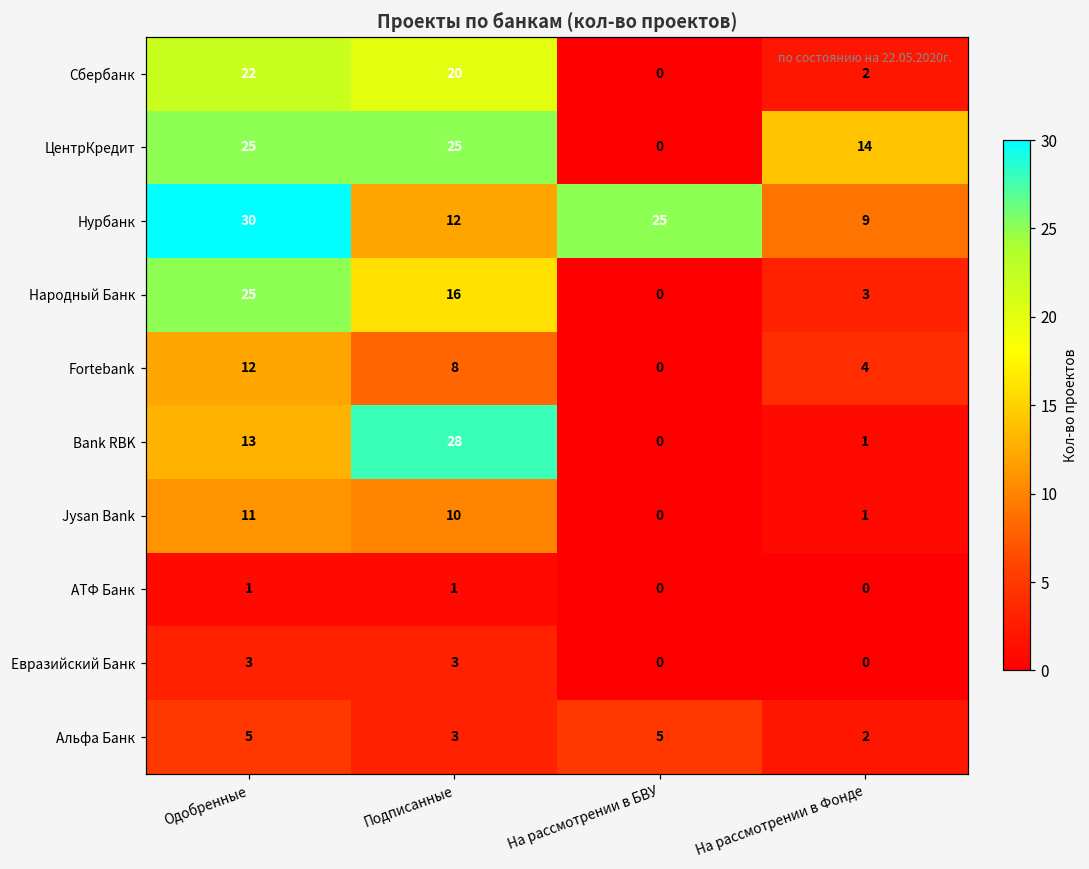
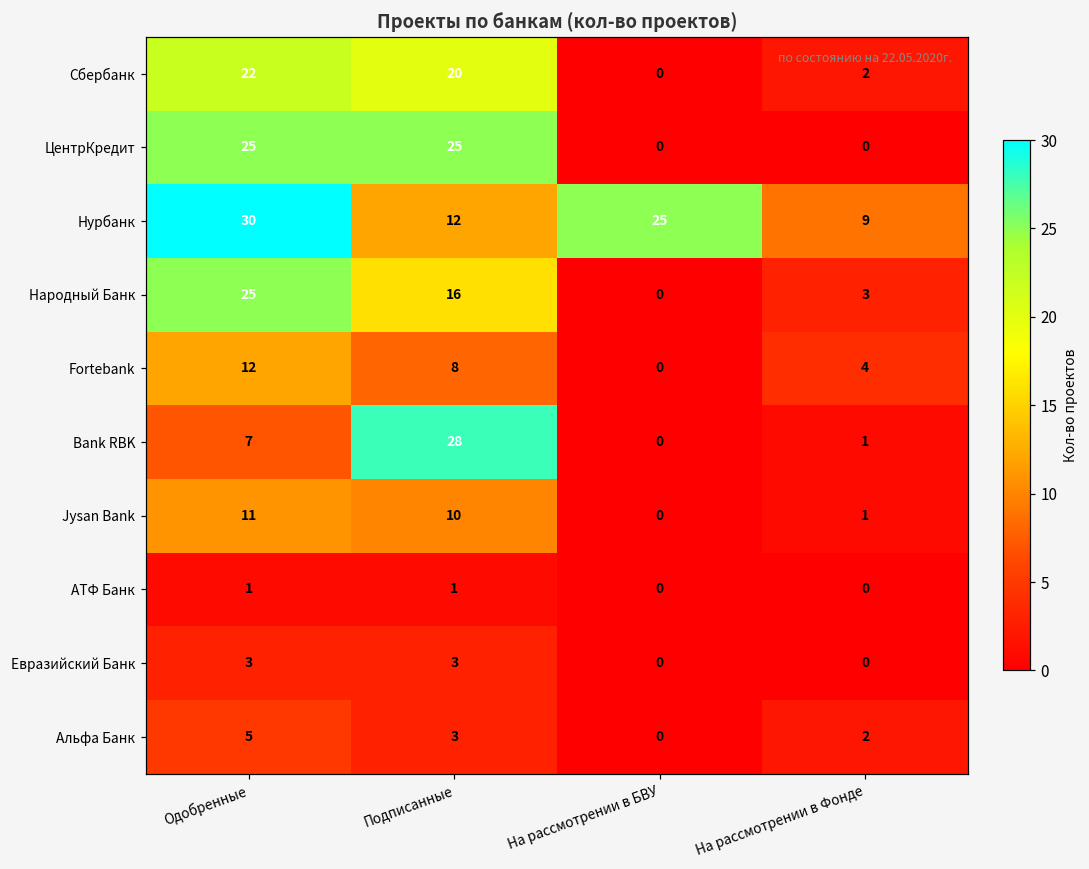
ЦентрКредит, На рассмотрении в Фонде: 14 -> 0
Bank RBK, Одобренные: 13 -> 7
Альфа Банк, На рассмотрении в БВУ: 5 -> 0
